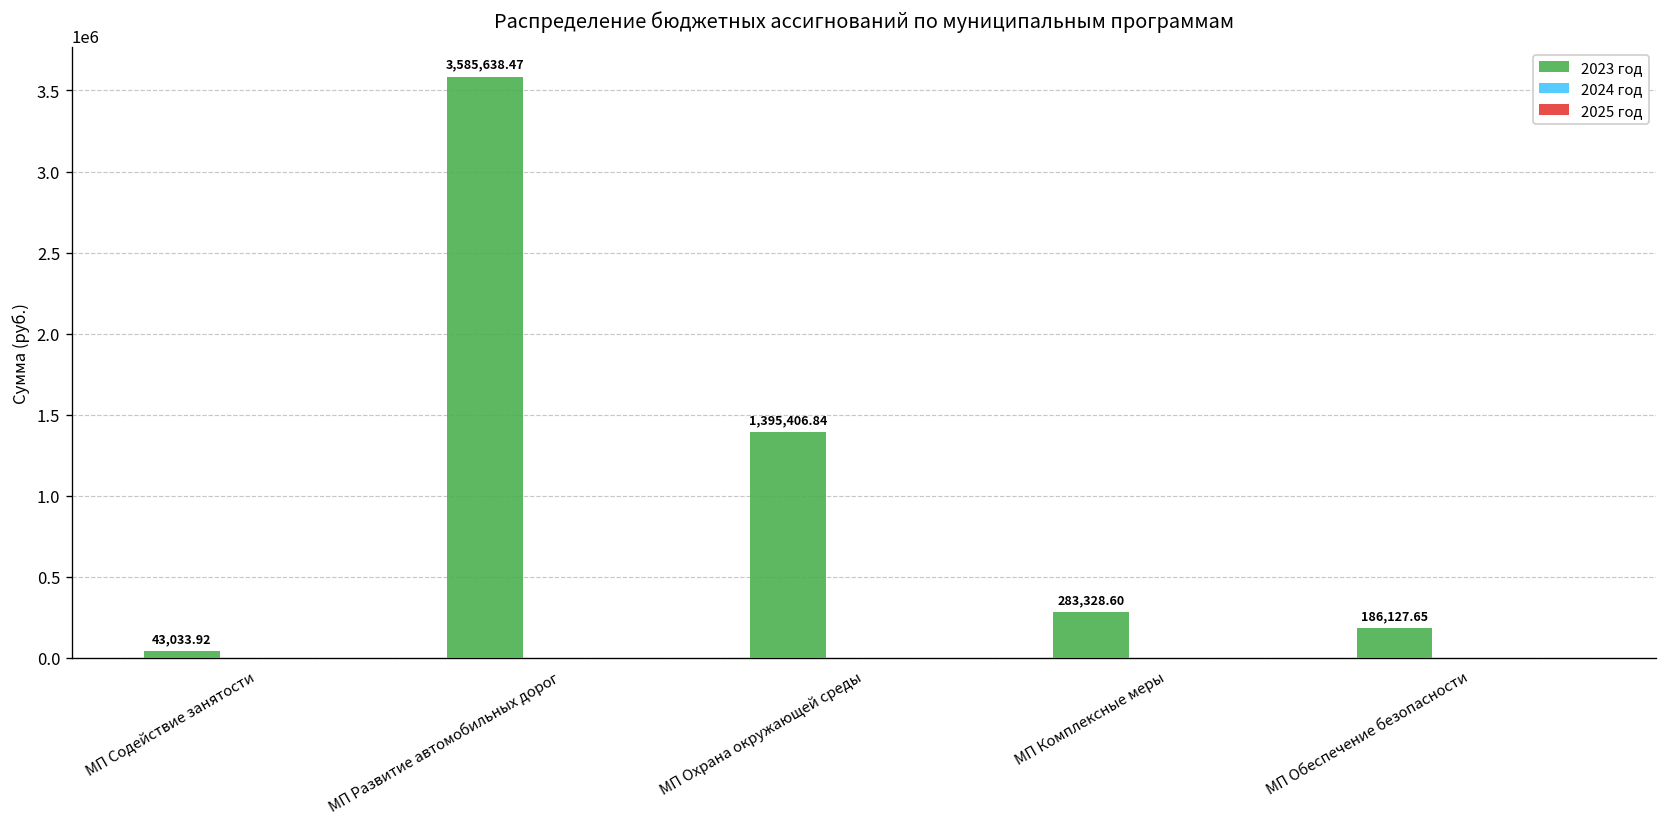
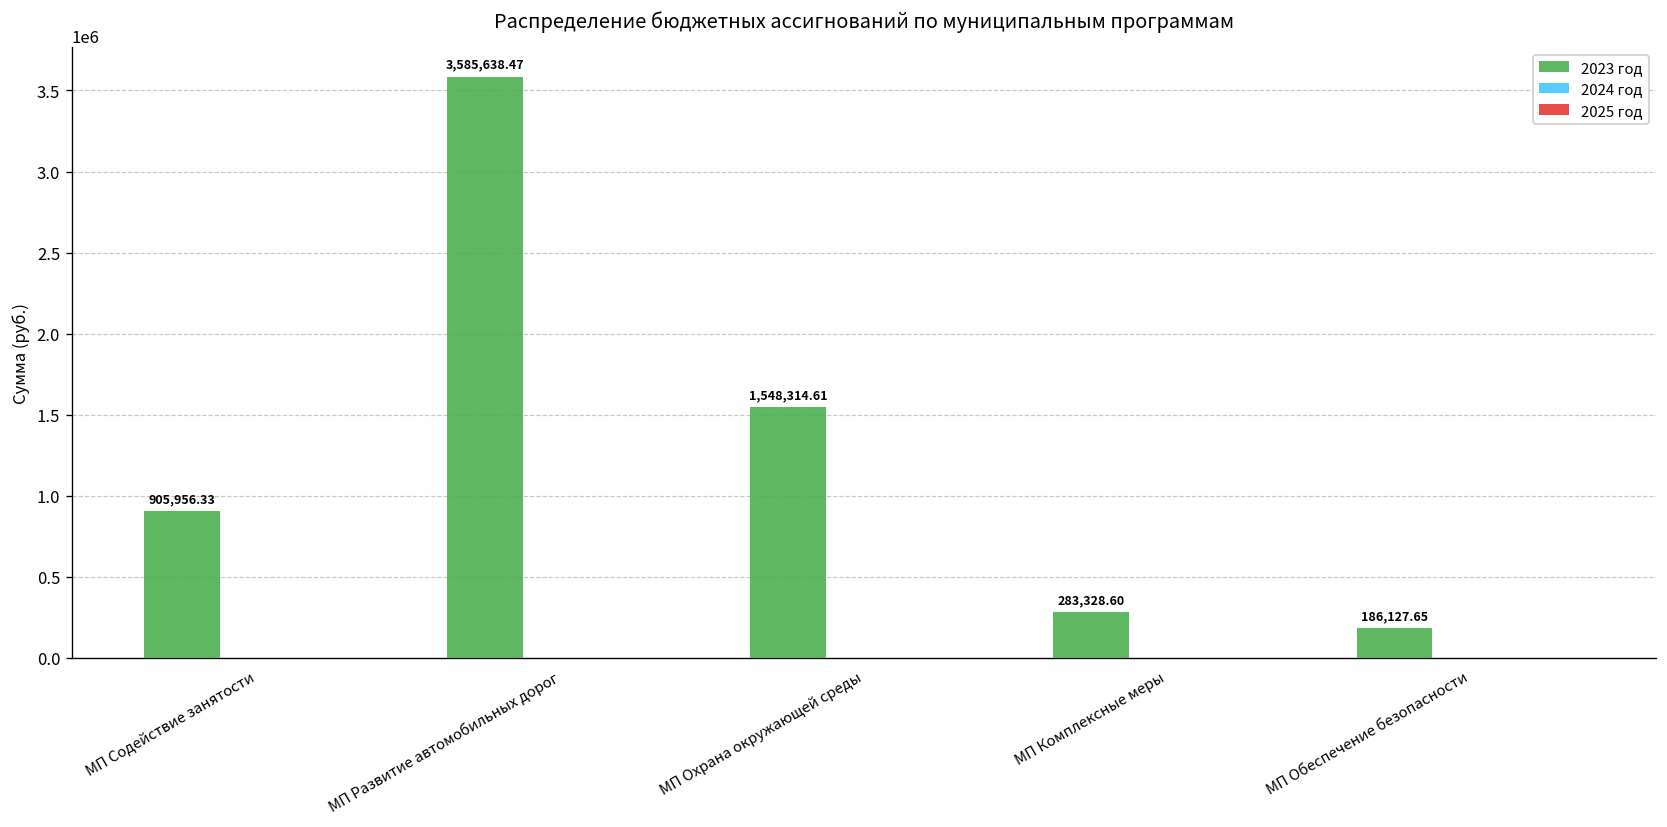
2023 год, МП Содействие занятости: 43,033.92 -> 905,956.33
2023 год, МП Охрана окружающей среды: 1,395,406.84 -> 1,548,314.61
